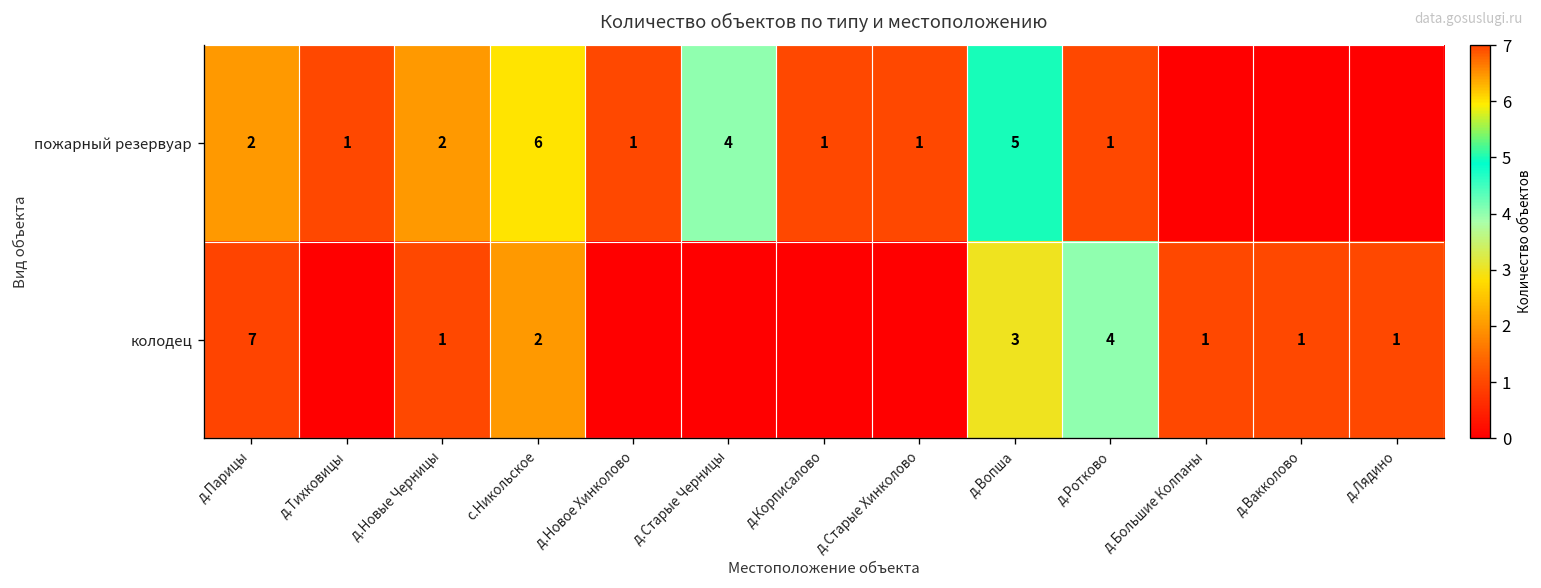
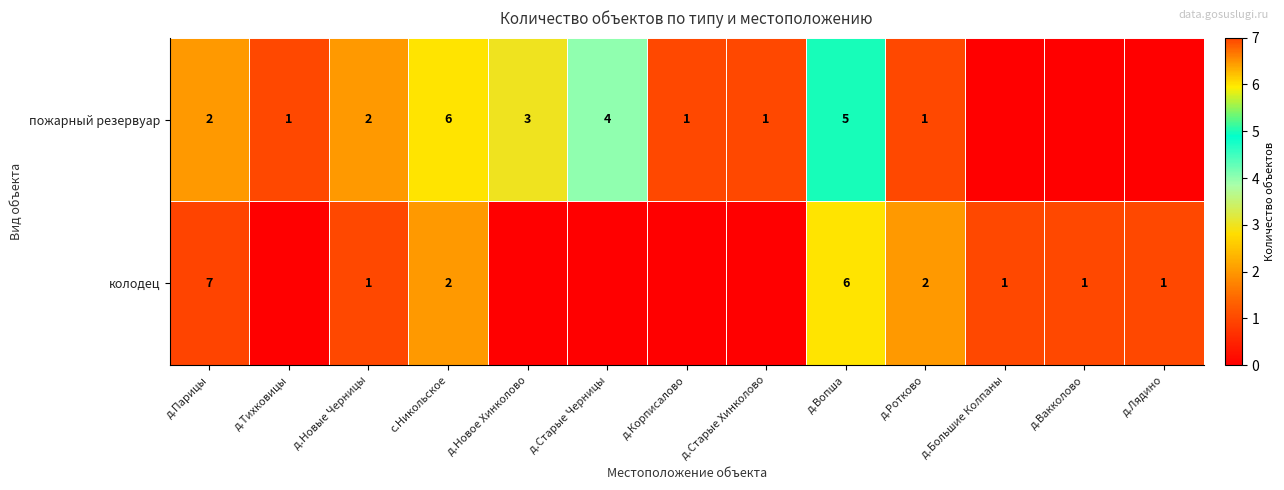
пожарный резервуар, д.Новое Хинколово: 1 -> 3
колодец, д.Вопша: 3 -> 6
колодец, д.Ротково: 4 -> 2
